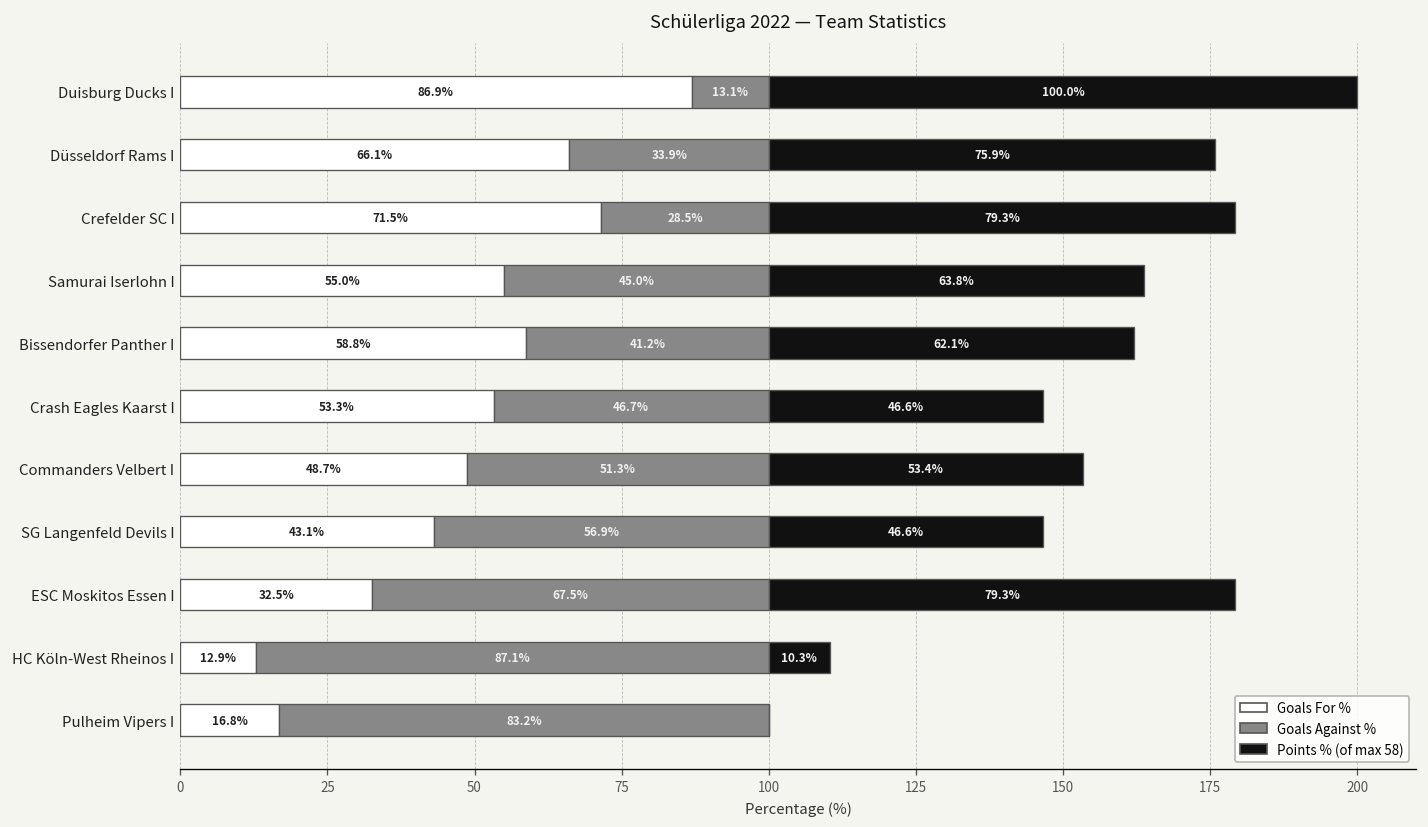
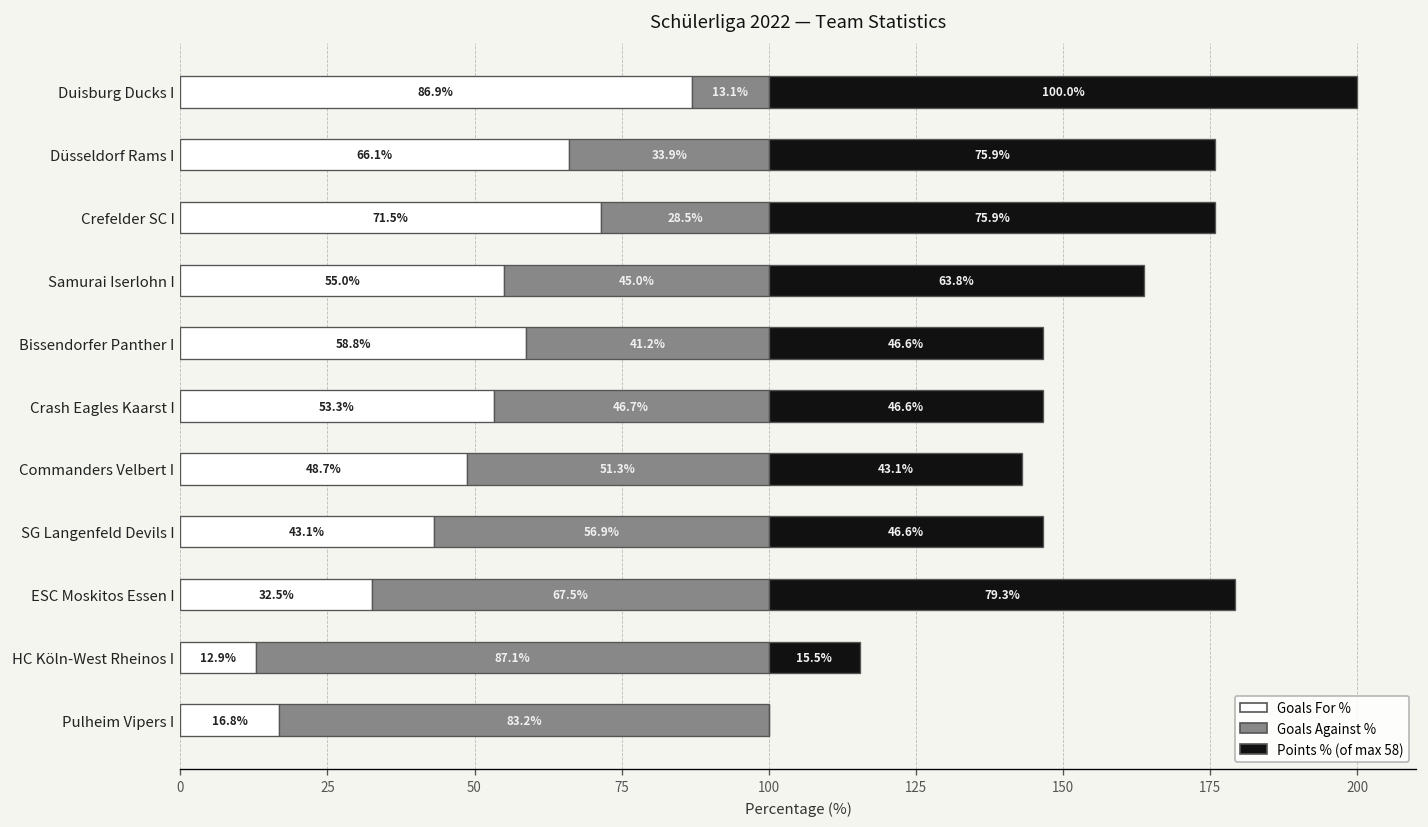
Points % (of max 58), Crefelder SC I: 79.3% -> 75.9%
Points % (of max 58), Bissendorfer Panther I: 62.1% -> 46.6%
Points % (of max 58), Commanders Velbert I: 53.4% -> 43.1%
Points % (of max 58), HC Köln-West Rheinos I: 10.3% -> 15.5%
